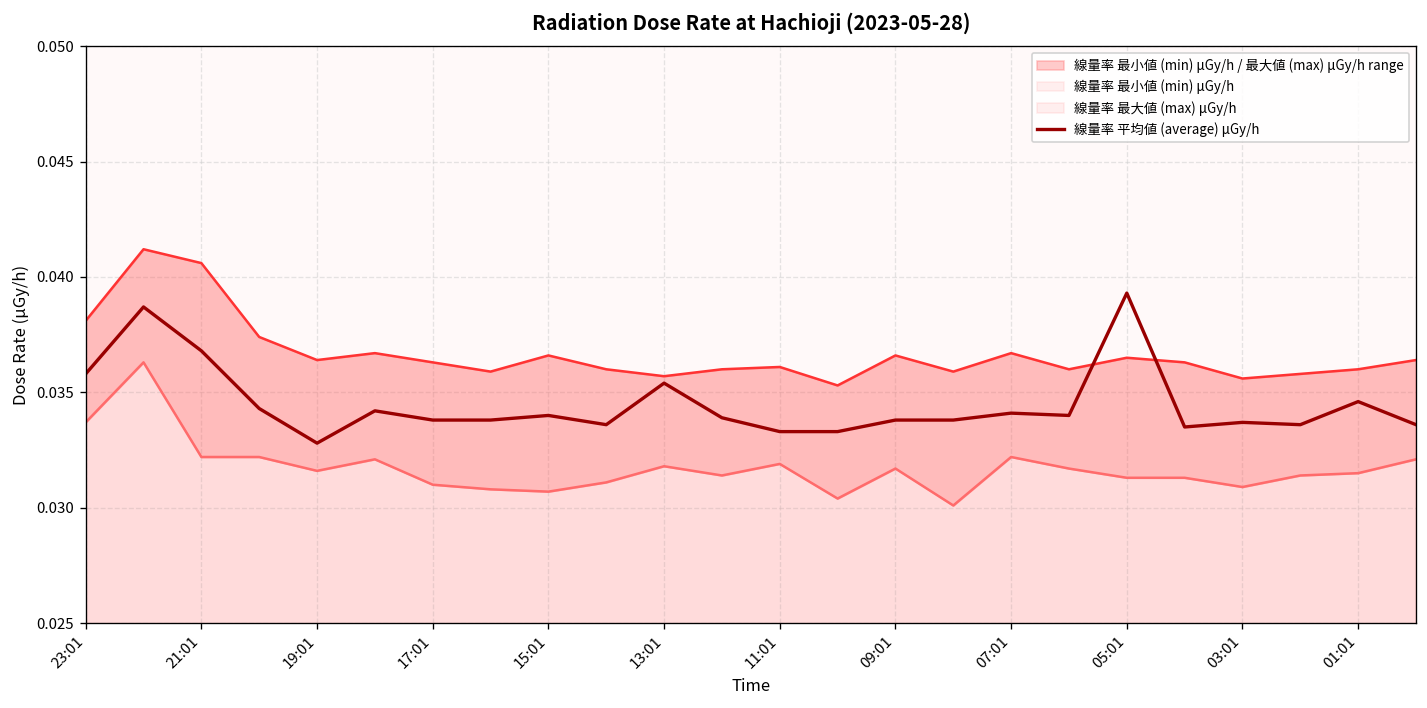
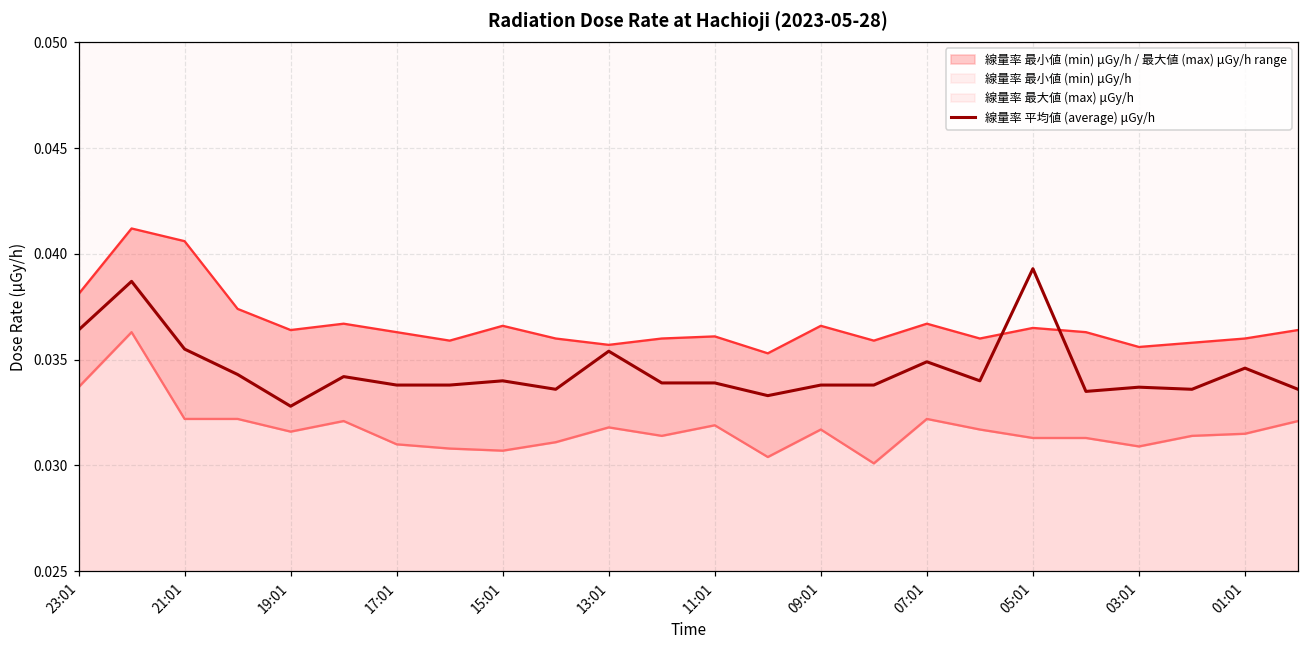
線量率 平均値 (average) μGy/h, 23:01: 0.0358 -> 0.0364
線量率 平均値 (average) μGy/h, 21:01: 0.0368 -> 0.0355
線量率 平均値 (average) μGy/h, 11:01: 0.0333 -> 0.0339
線量率 平均値 (average) μGy/h, 07:01: 0.0341 -> 0.0349
